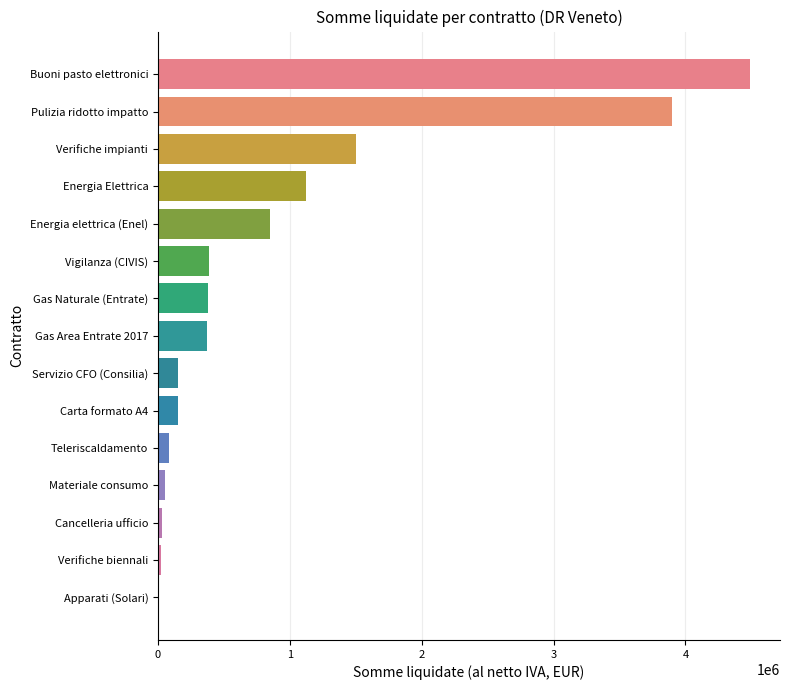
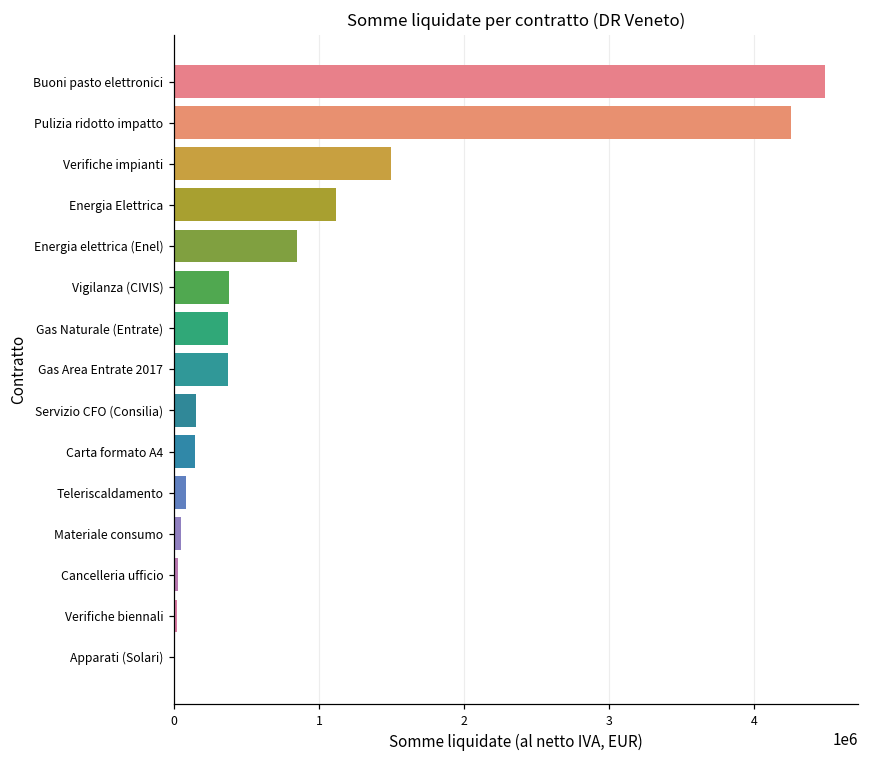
Pulizia ridotto impatto: 3900000 -> 4250000
